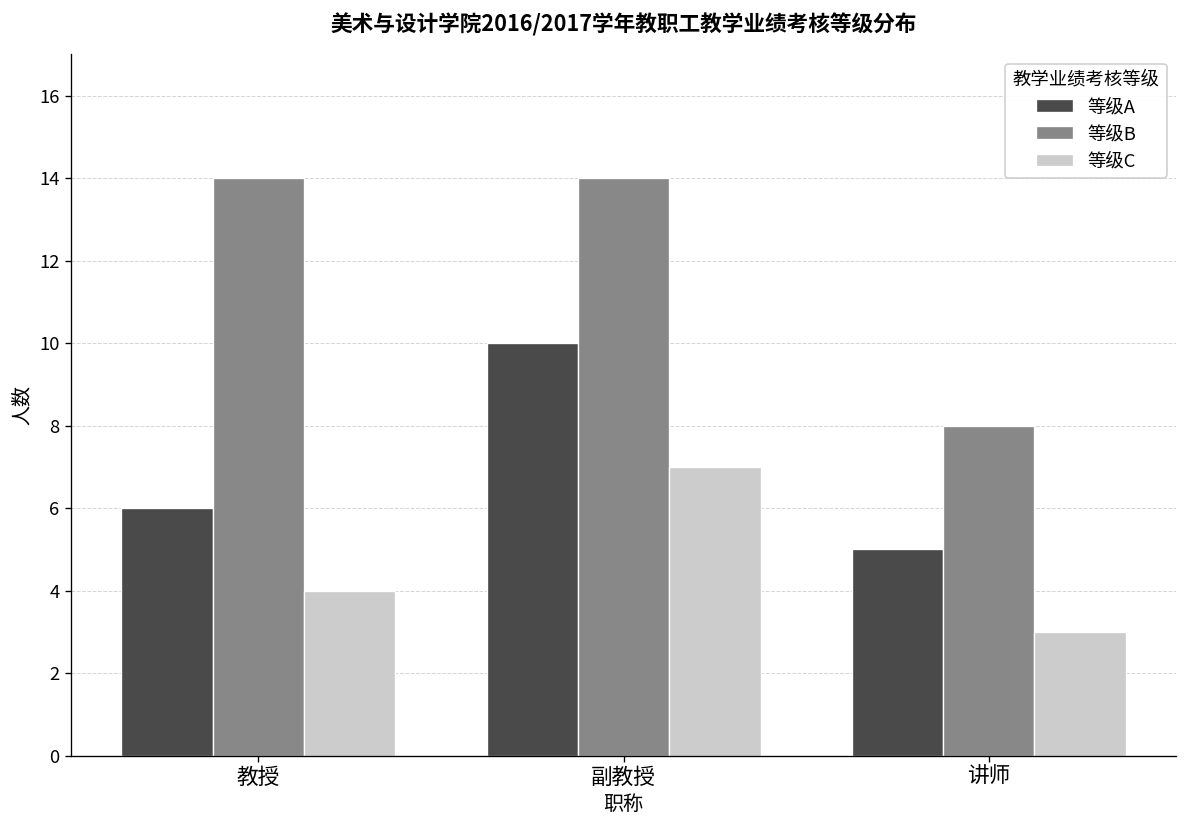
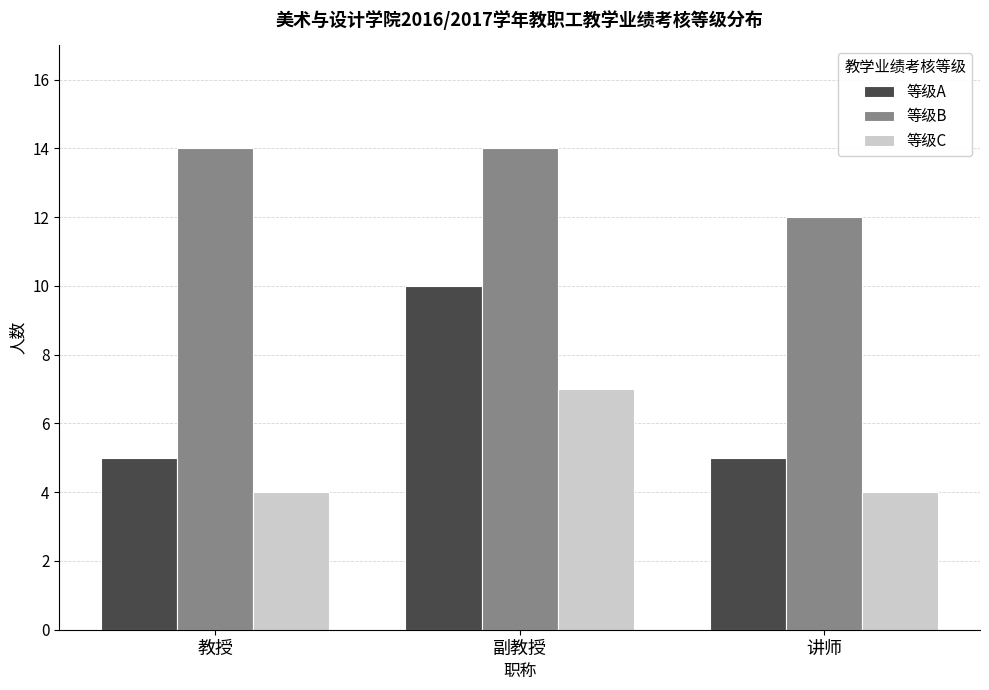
等级A, 教授: 6 -> 5
等级B, 讲师: 8 -> 12
等级C, 讲师: 3 -> 4
